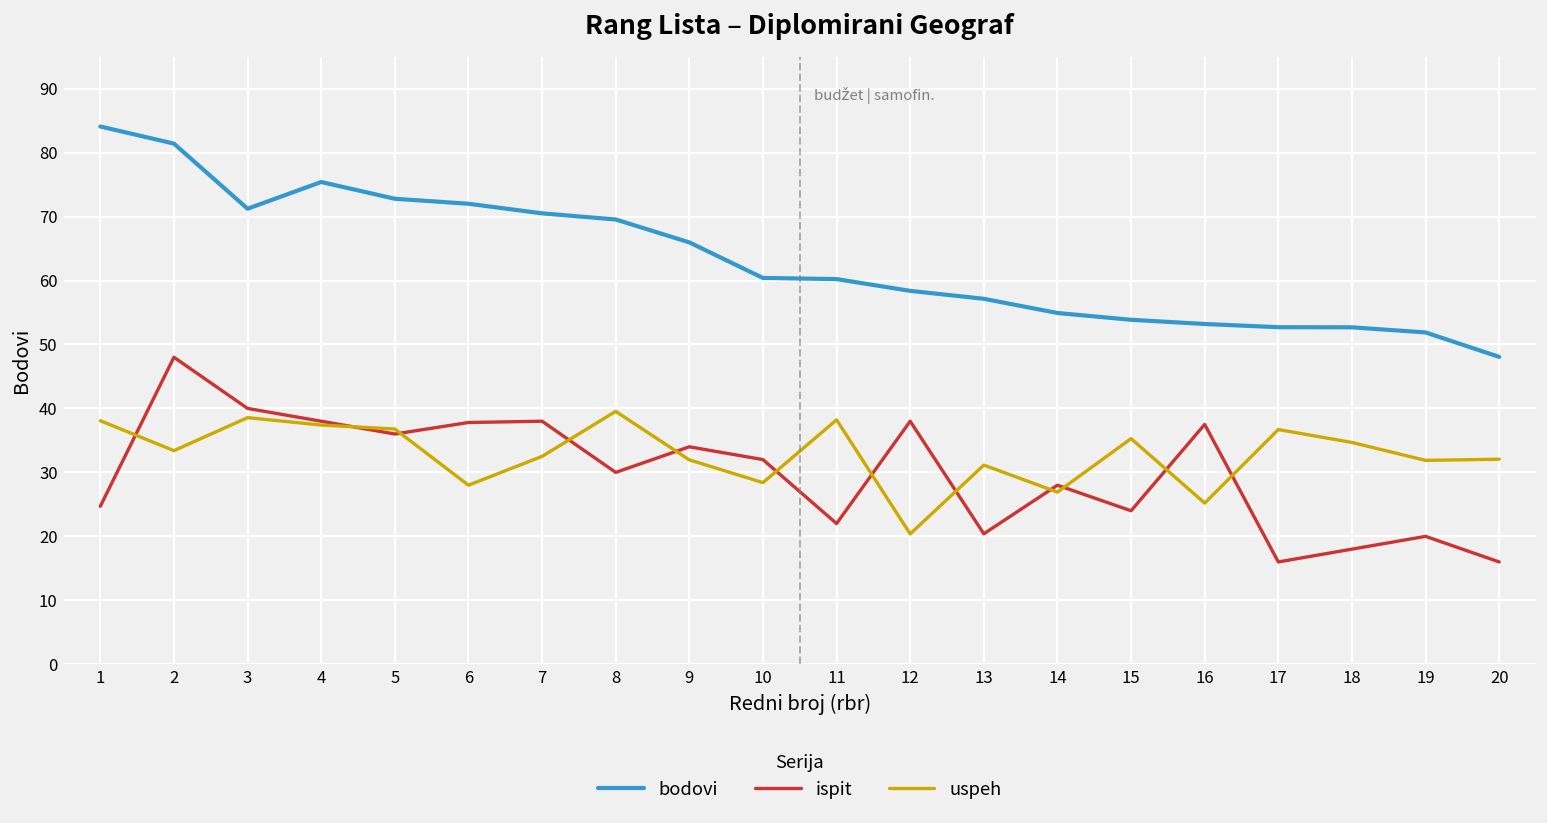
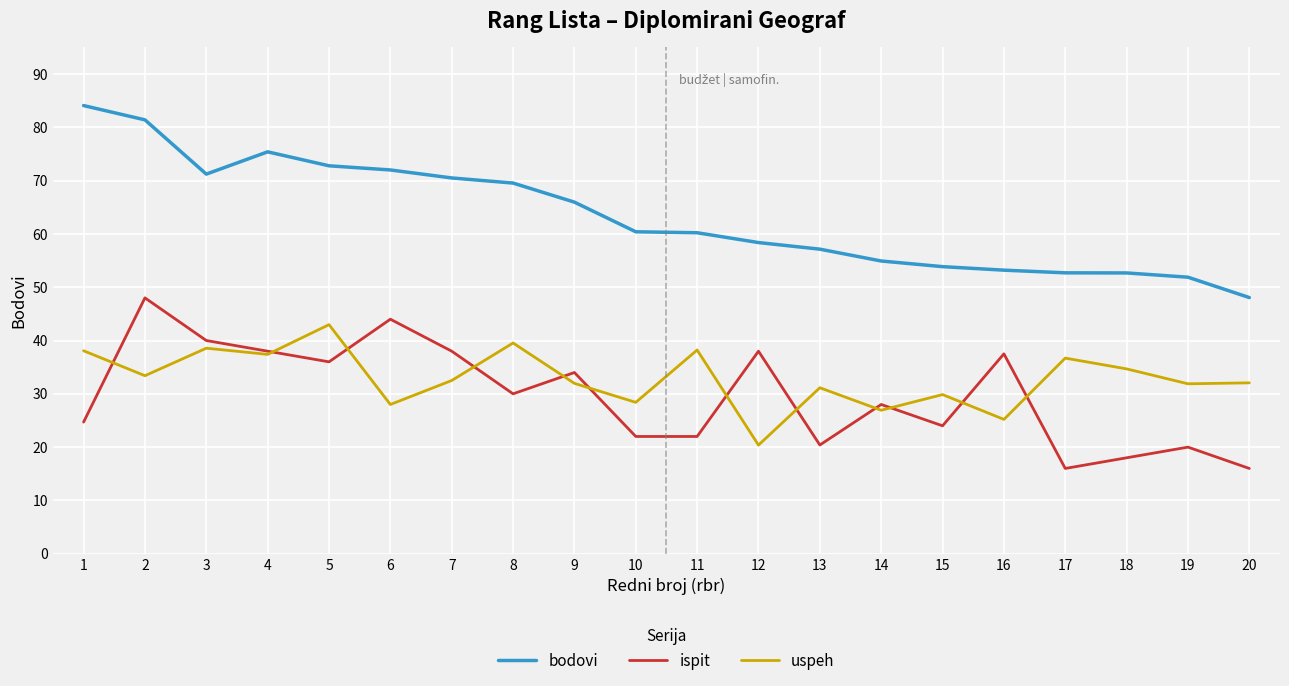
uspeh, 5: 37 -> 43
ispit, 6: 38 -> 44
ispit, 10: 32 -> 22
uspeh, 15: 35 -> 30
